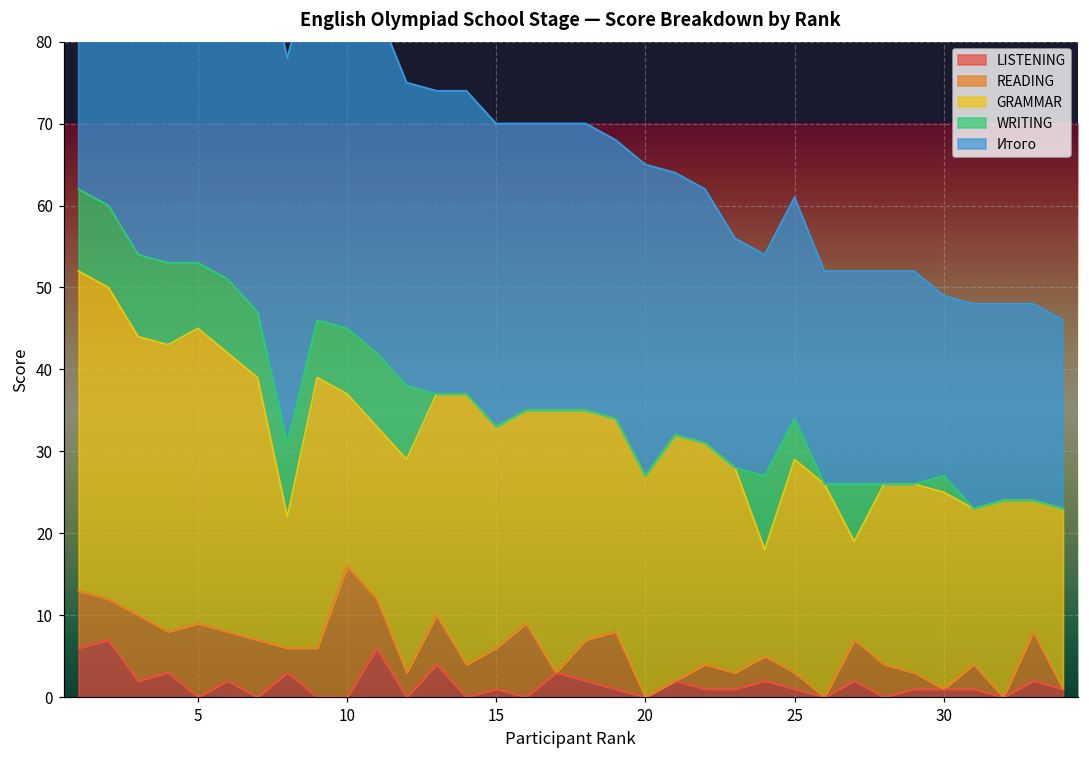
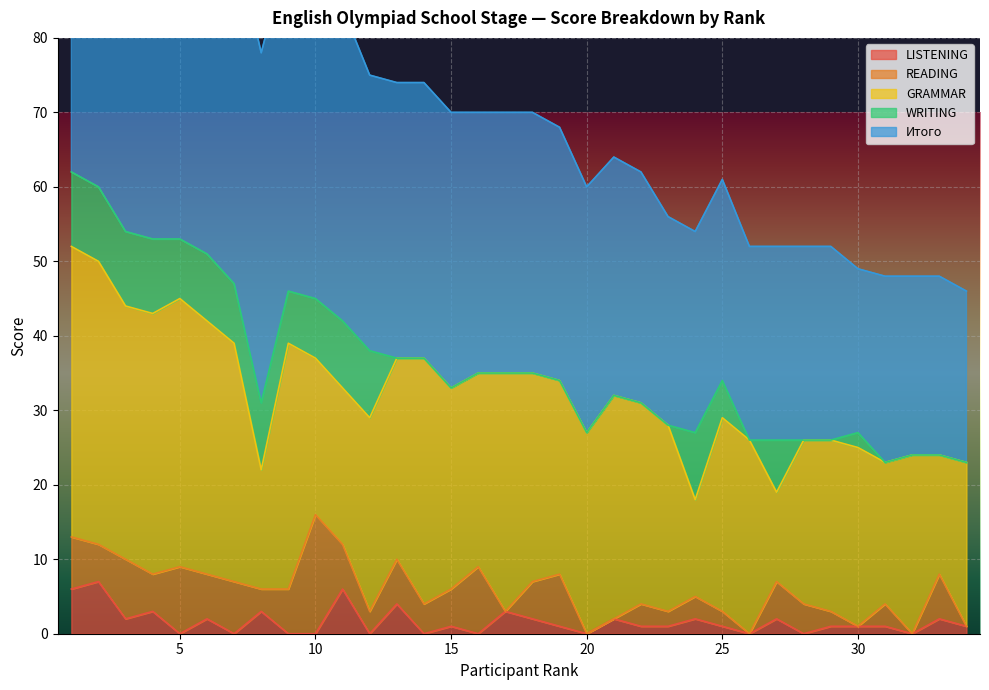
Итого, 20: 38 -> 33
